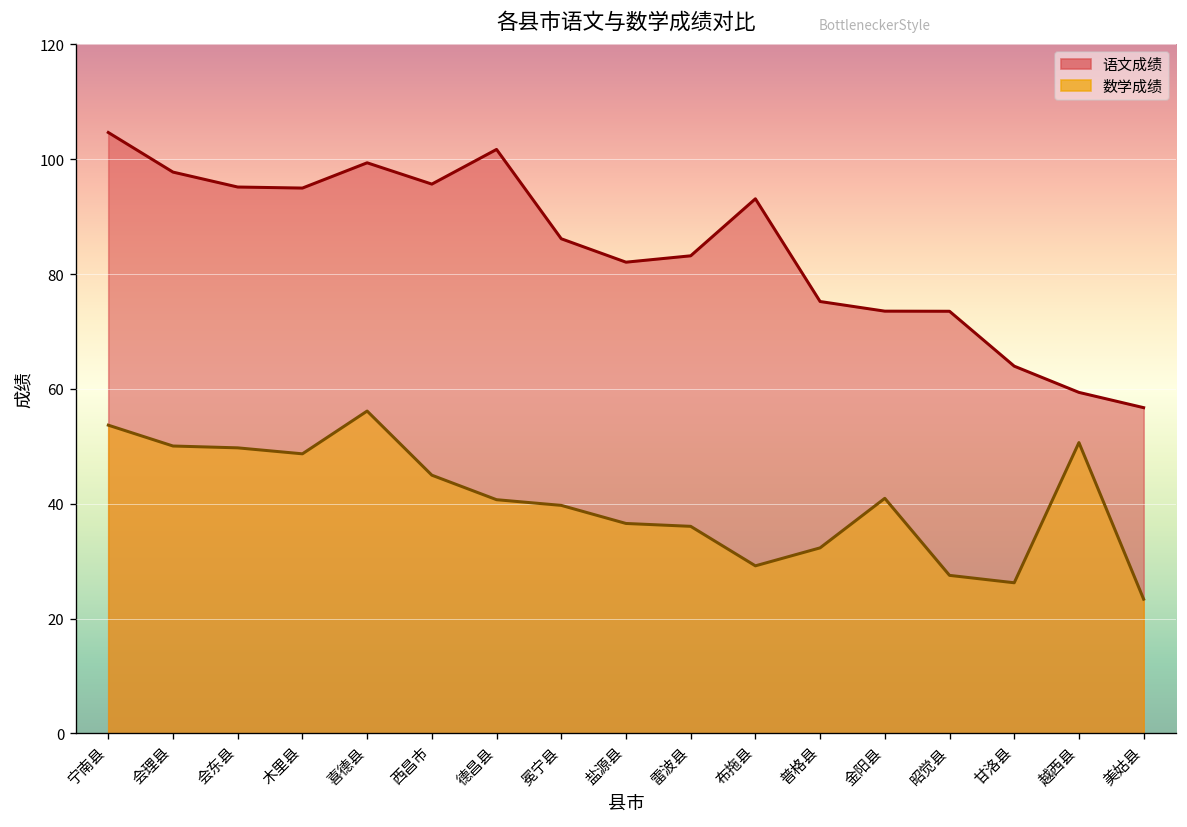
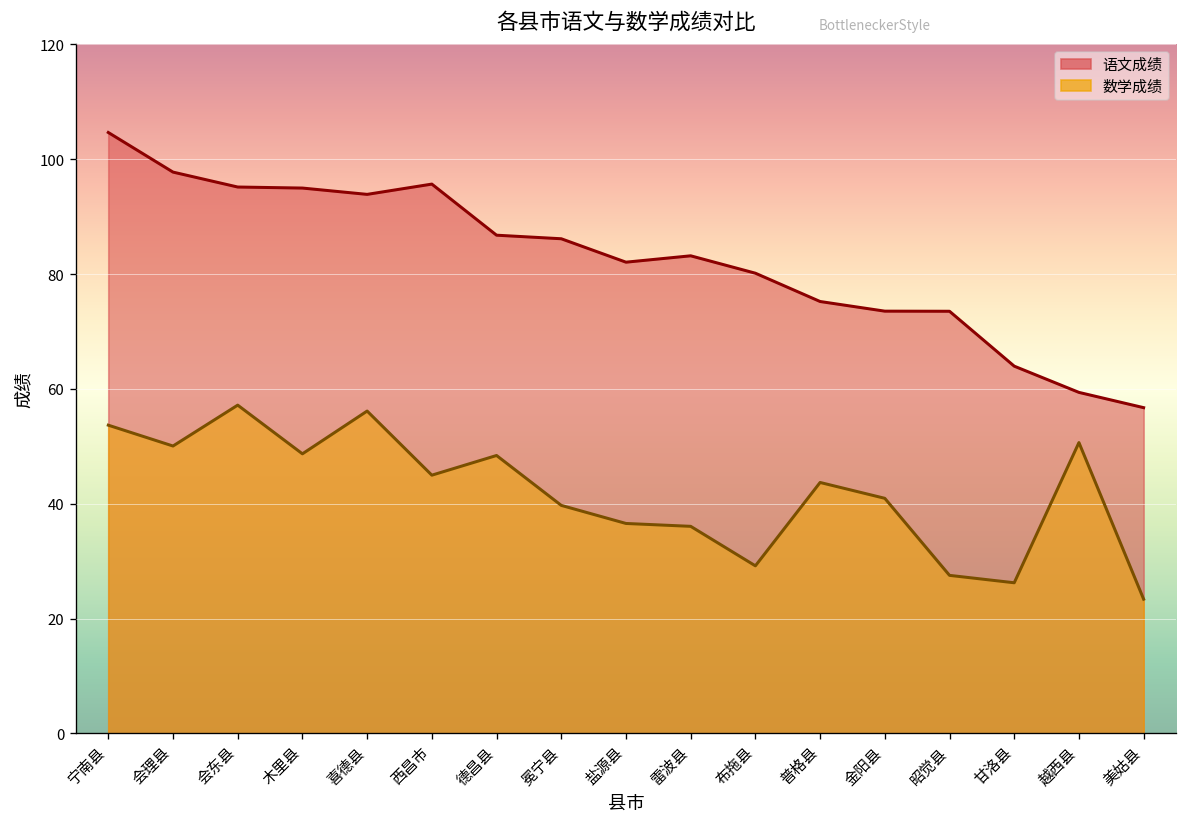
数学成绩, 会东县: 50 -> 57
语文成绩, 喜德县: 99 -> 94
语文成绩, 德昌县: 102 -> 87
数学成绩, 德昌县: 41 -> 48
语文成绩, 布拖县: 93 -> 80
数学成绩, 普格县: 32 -> 44
